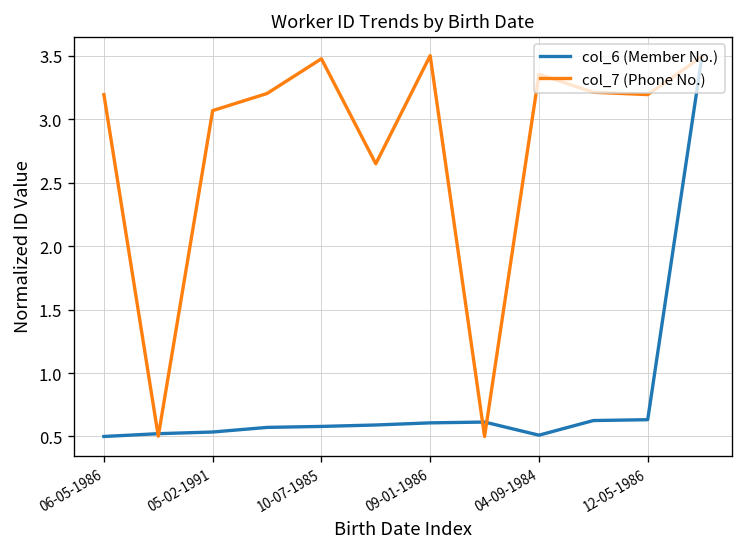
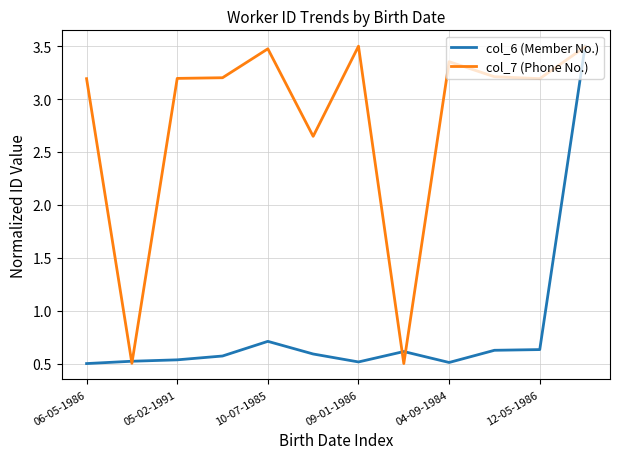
col_7 (Phone No.), 05-02-1991: 3.07 -> 3.20
col_6 (Member No.), 10-07-1985: 0.58 -> 0.71
col_6 (Member No.), 09-01-1986: 0.61 -> 0.52
